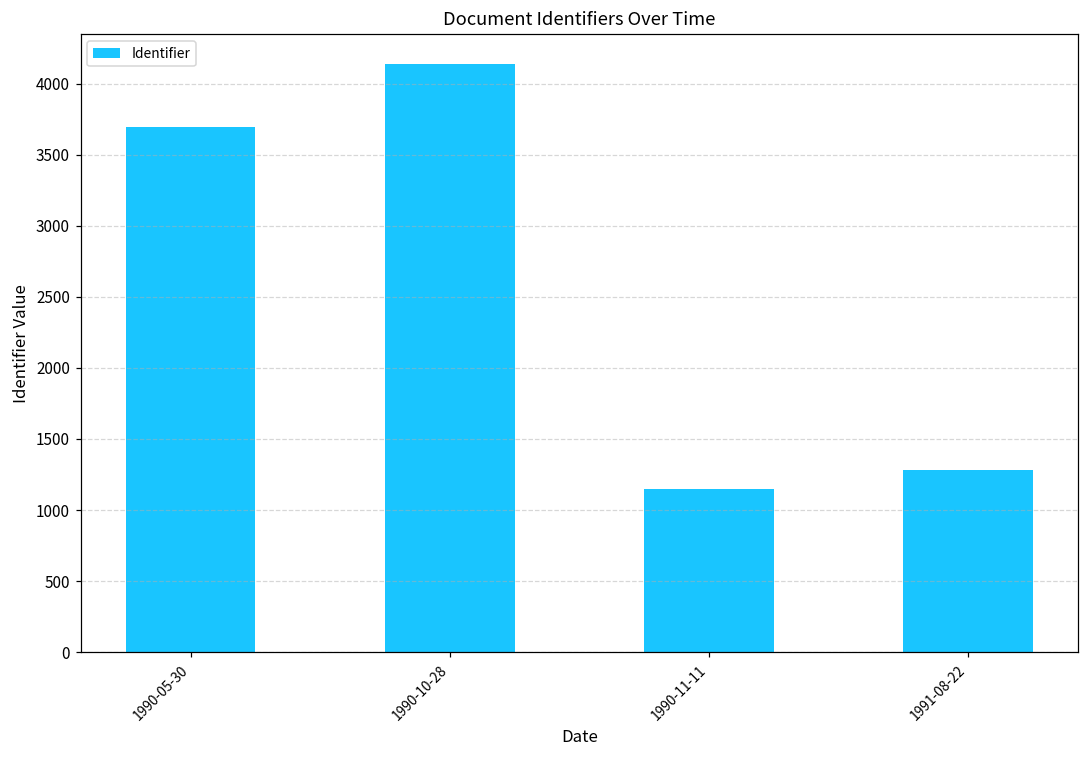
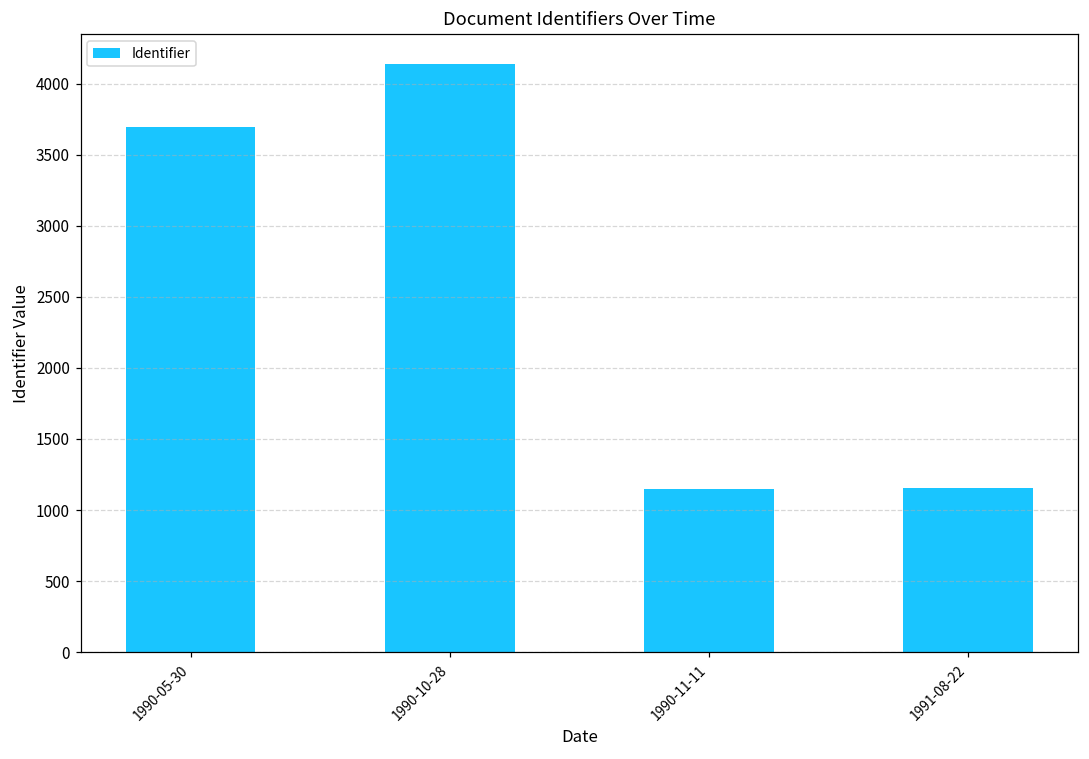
1991-08-22: 1280 -> 1150
